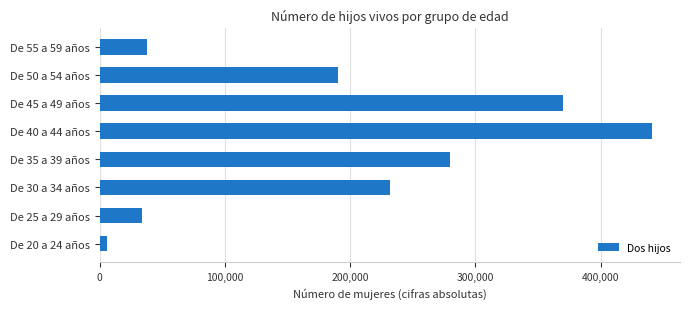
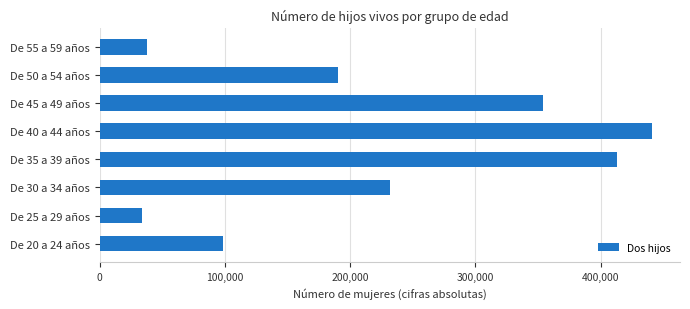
De 45 a 49 años: 370,000 -> 354,000
De 35 a 39 años: 280,000 -> 413,000
De 20 a 24 años: 6,000 -> 99,000
